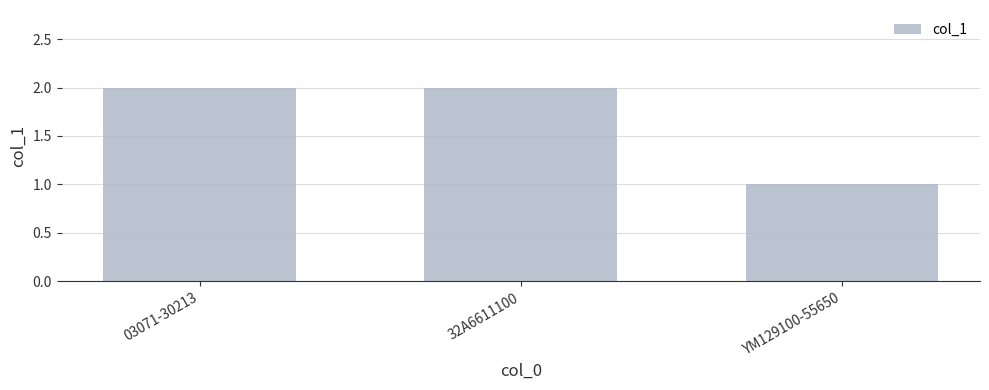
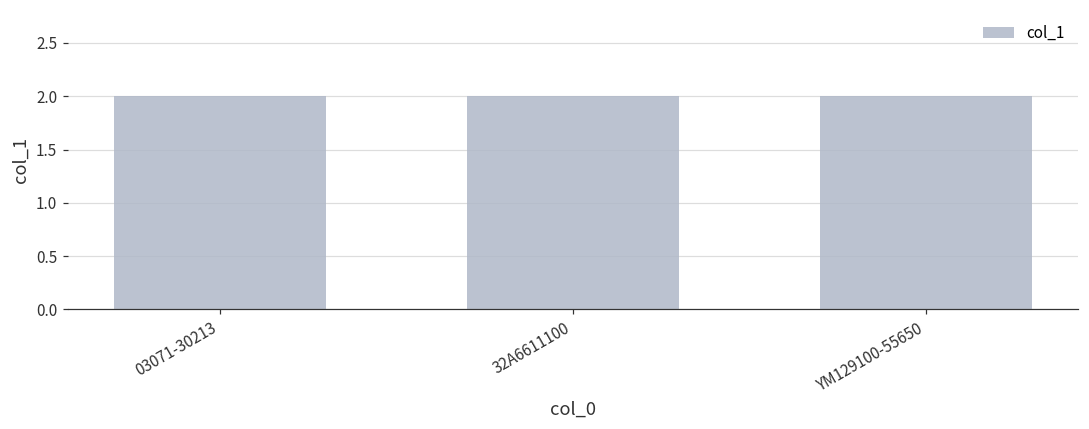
YM129100-55650: 1 -> 2
